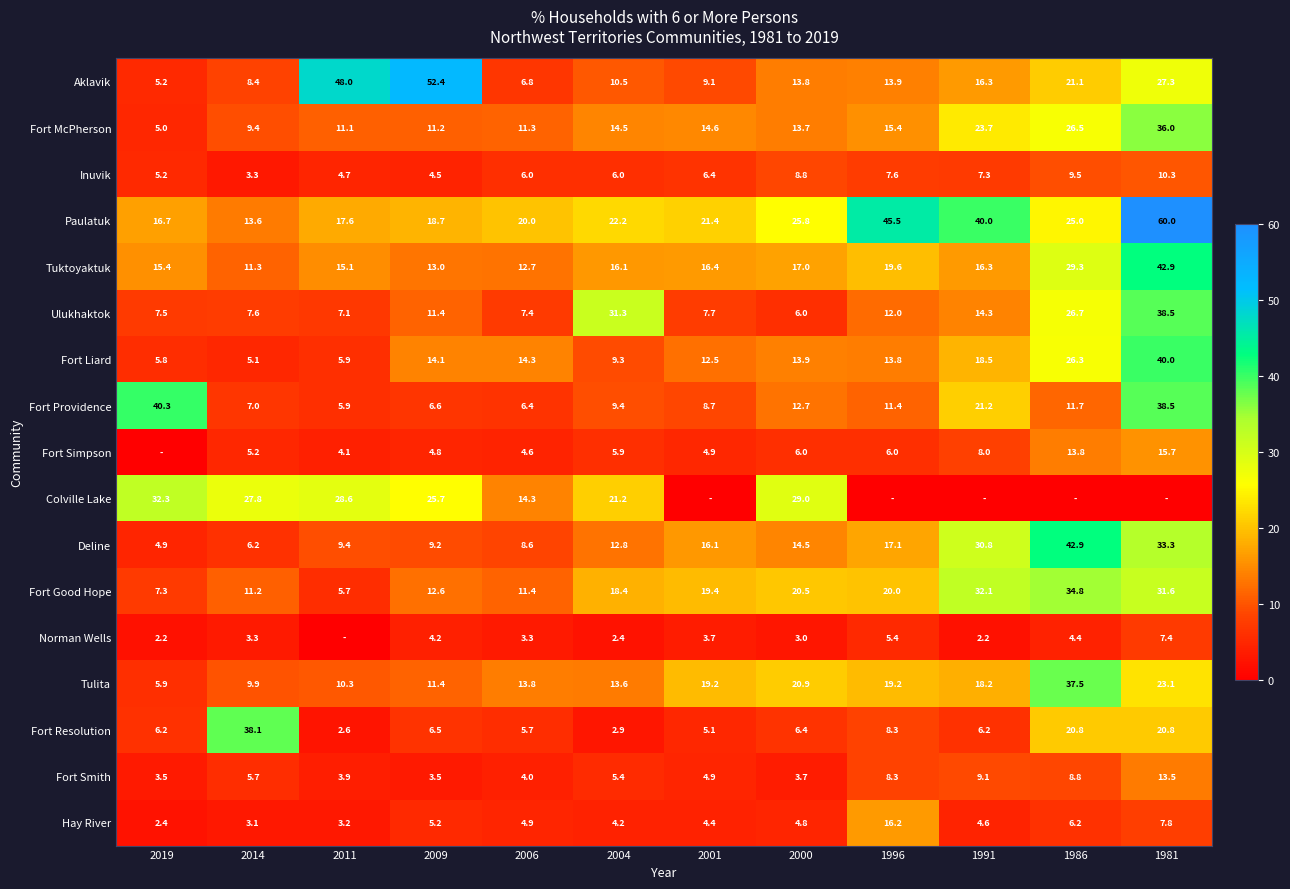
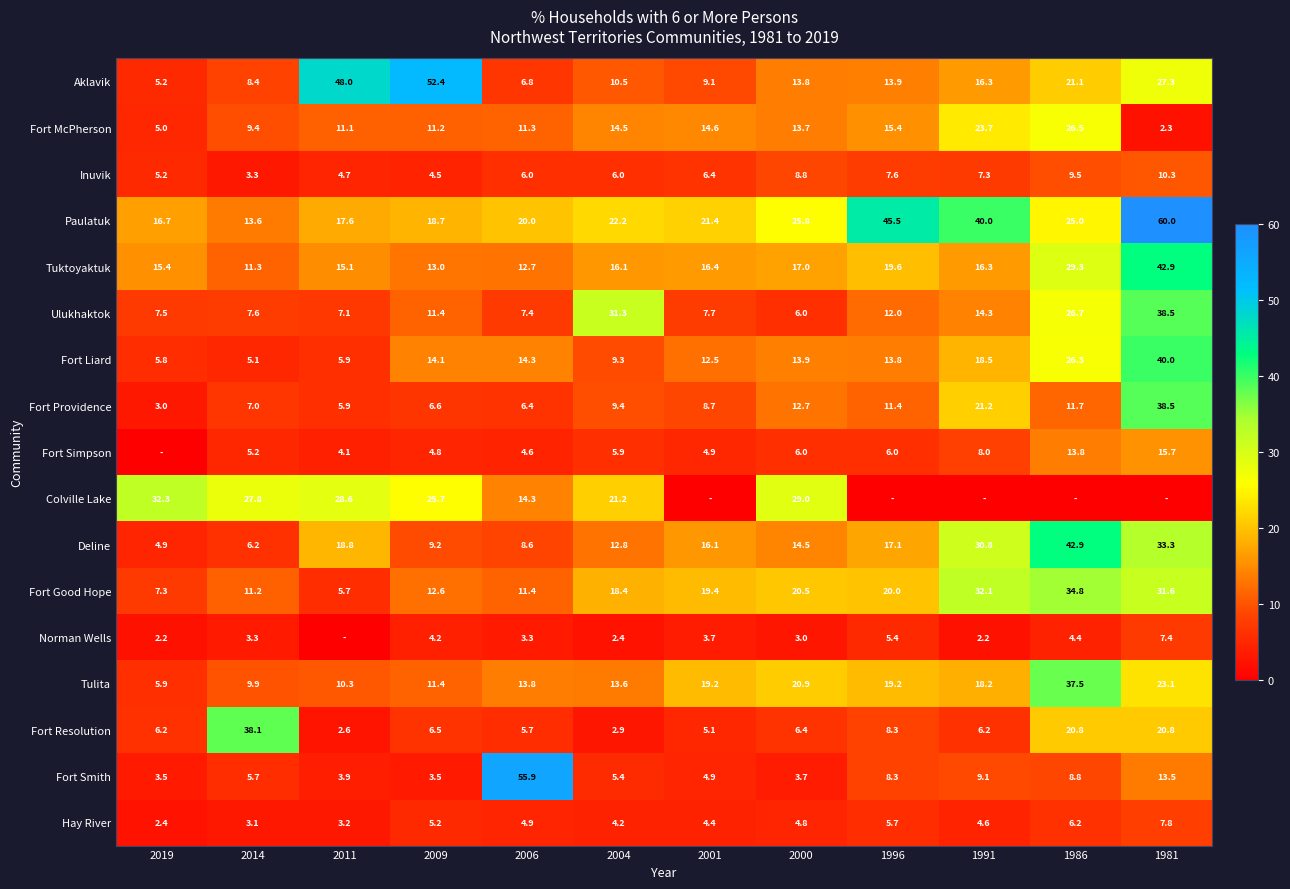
Fort McPherson, 1981: 36.0 -> 2.3
Fort Providence, 2019: 40.3 -> 3.0
Deline, 2011: 9.4 -> 18.8
Fort Smith, 2006: 4.0 -> 55.9
Hay River, 1996: 16.2 -> 5.7
